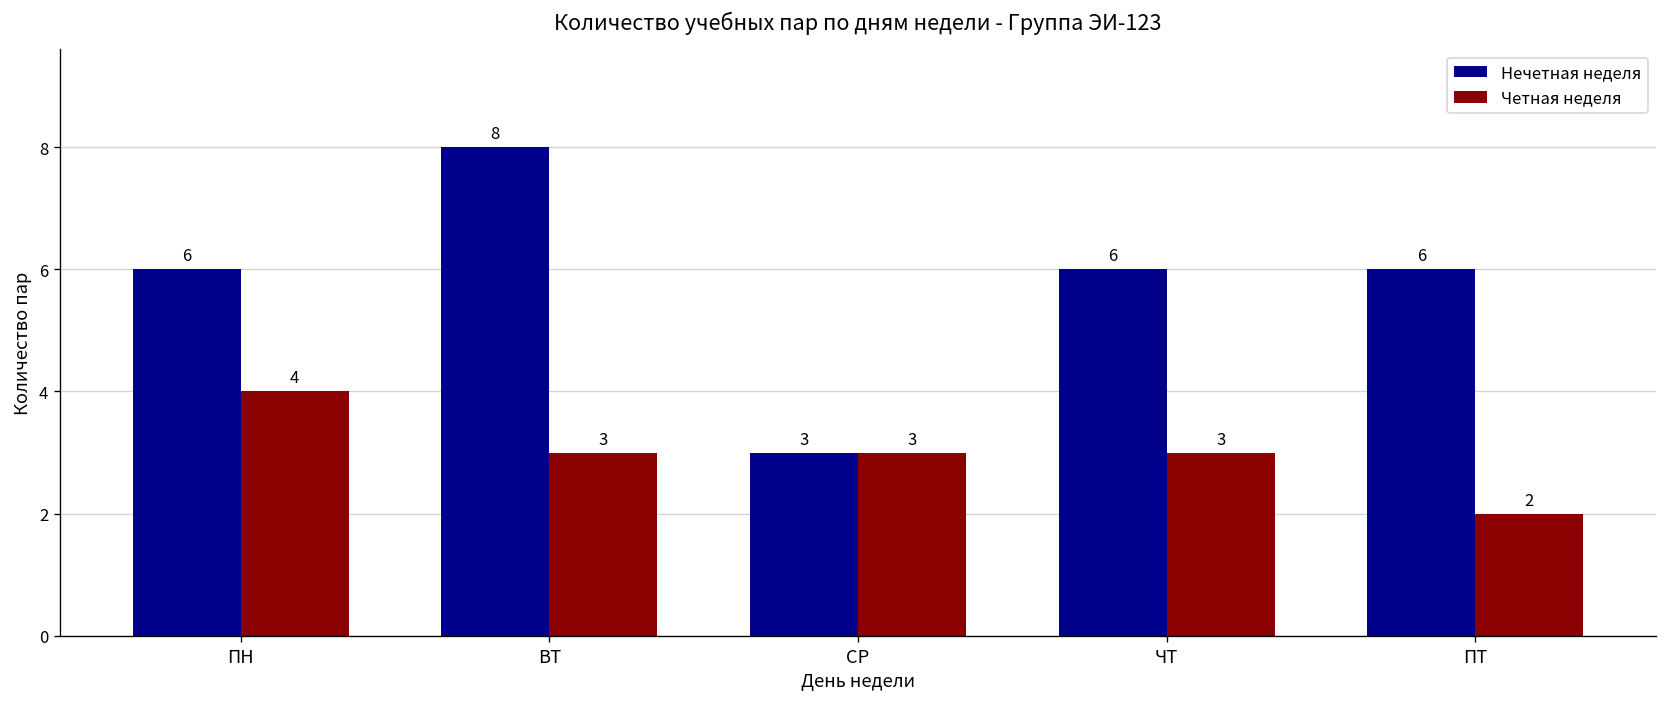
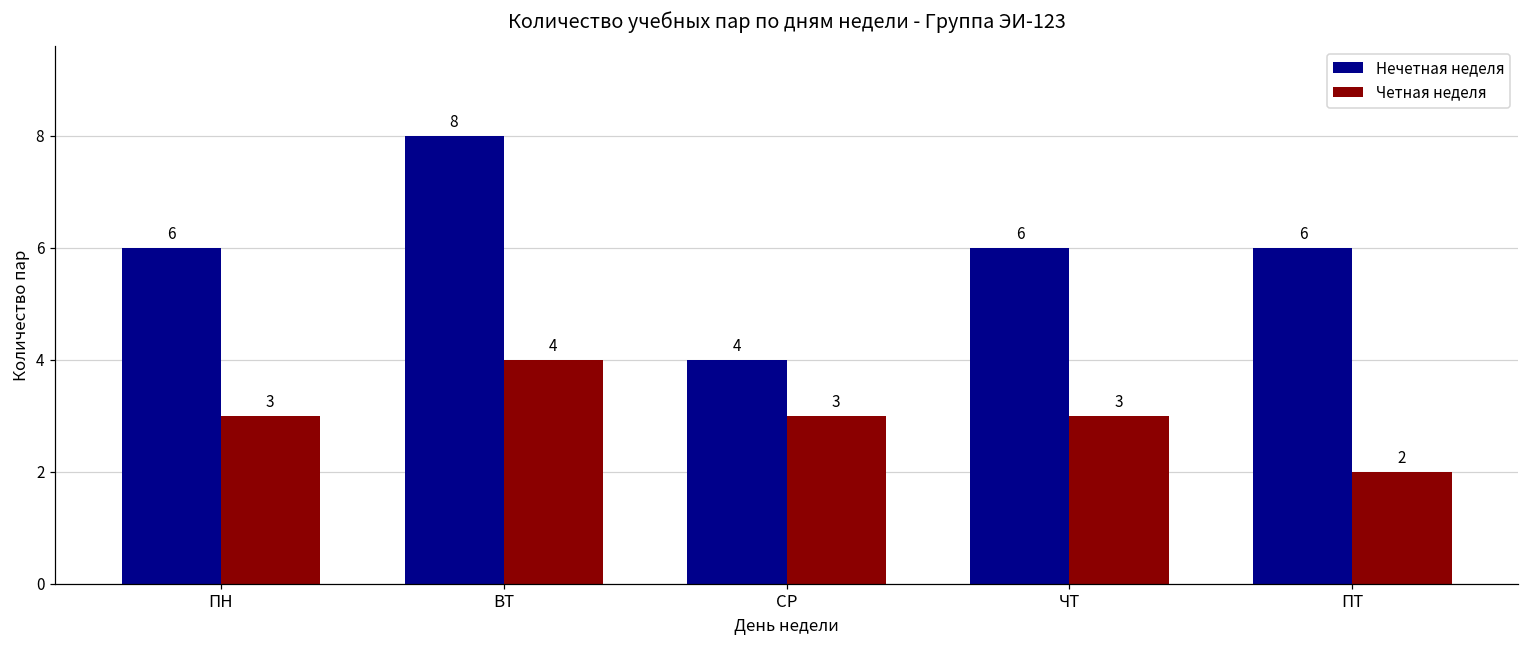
Четная неделя, ПН: 4 -> 3
Четная неделя, ВТ: 3 -> 4
Нечетная неделя, СР: 3 -> 4
